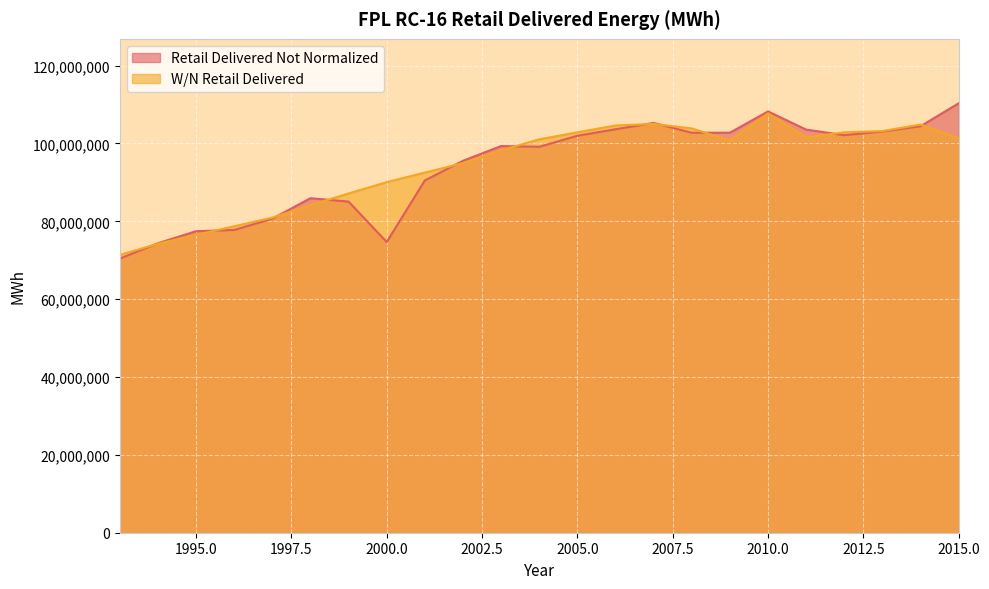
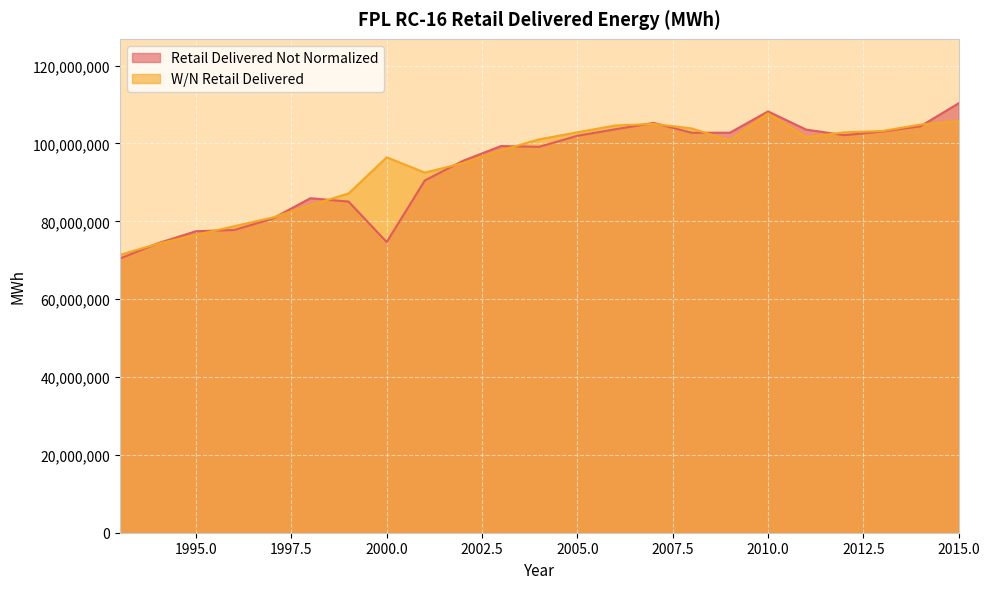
W/N Retail Delivered, 2000.0: 90,000,000 -> 96,000,000
W/N Retail Delivered, 2015.0: 101,000,000 -> 106,000,000
